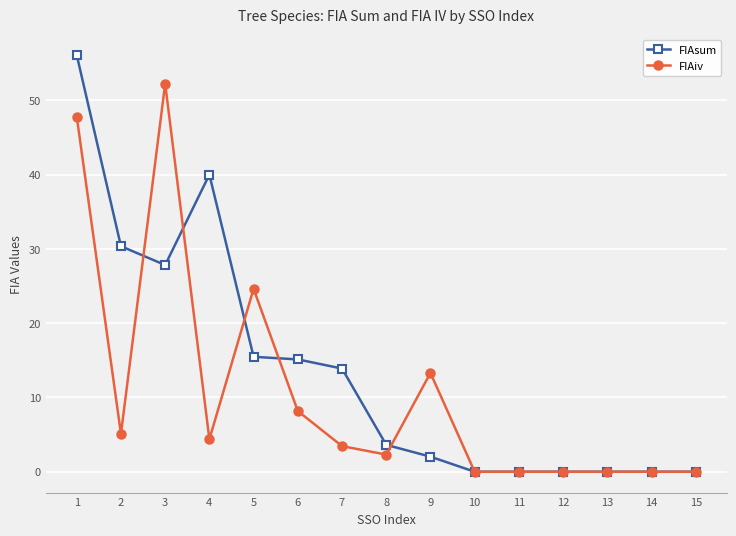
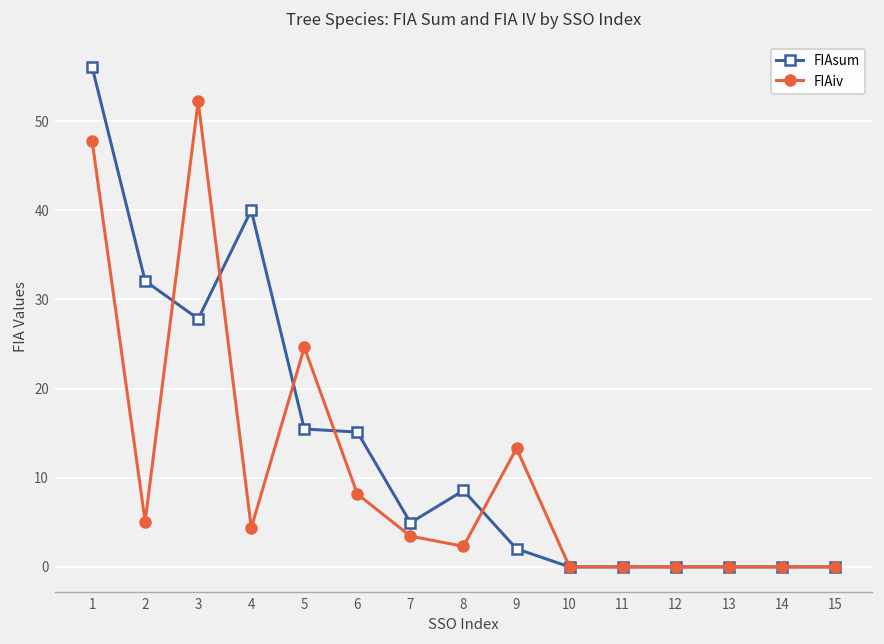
FIAsum, 2: 30 -> 32
FIAsum, 7: 14 -> 5
FIAsum, 8: 4 -> 9
